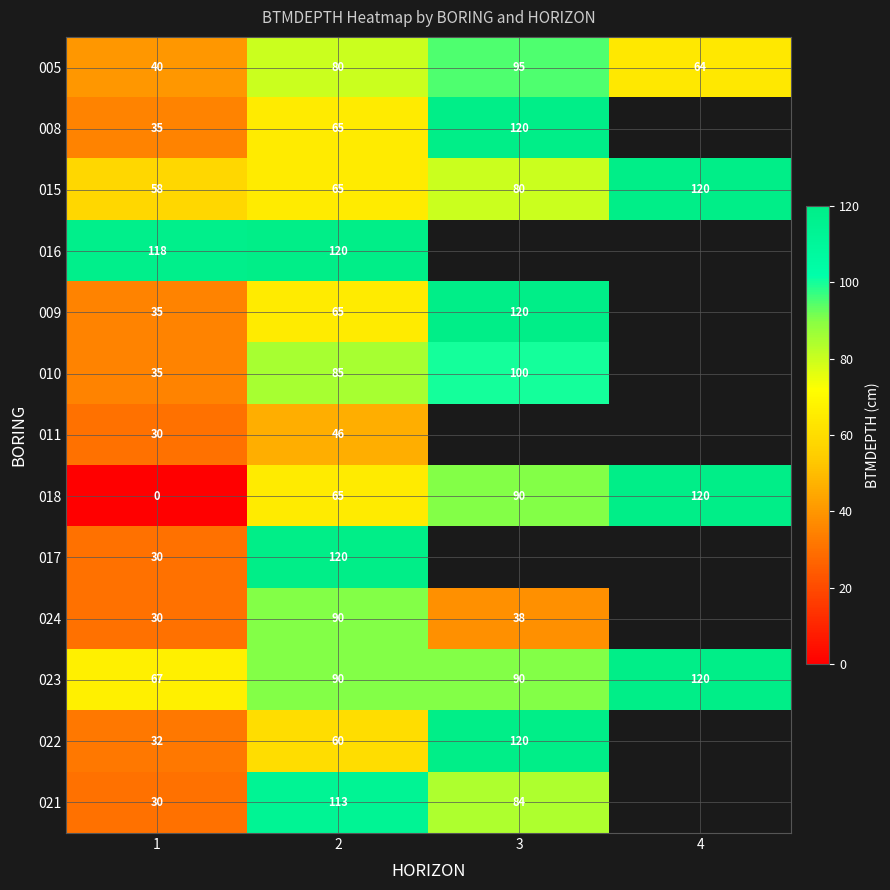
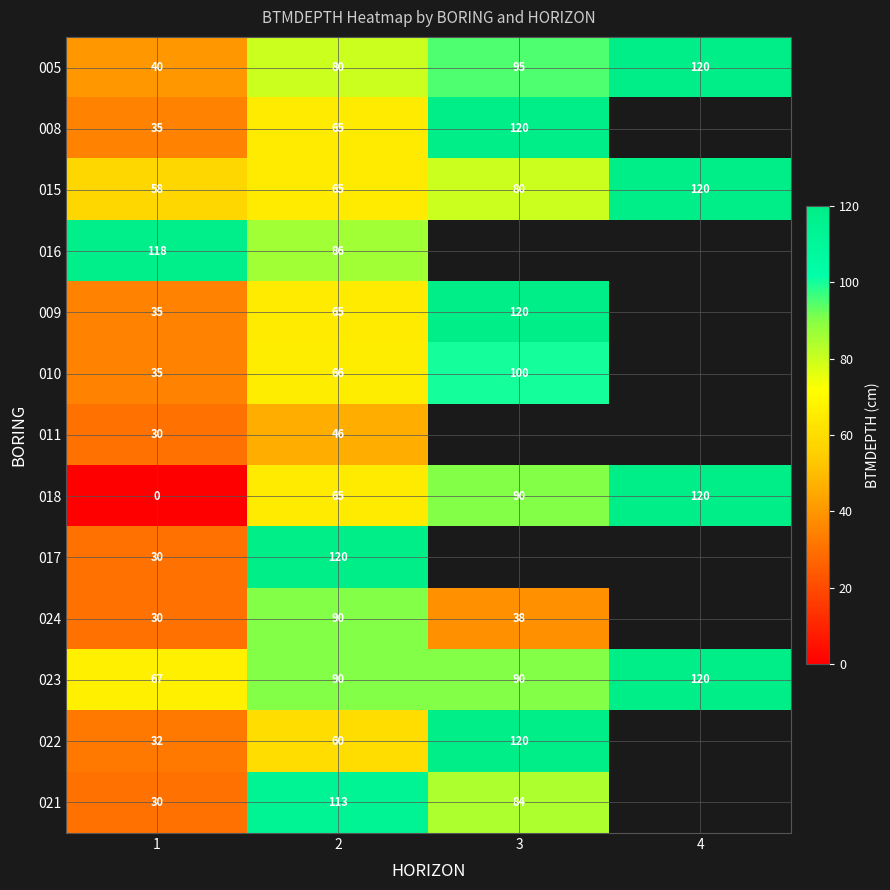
005, 4: 64 -> 120
016, 2: 120 -> 86
010, 2: 85 -> 66
